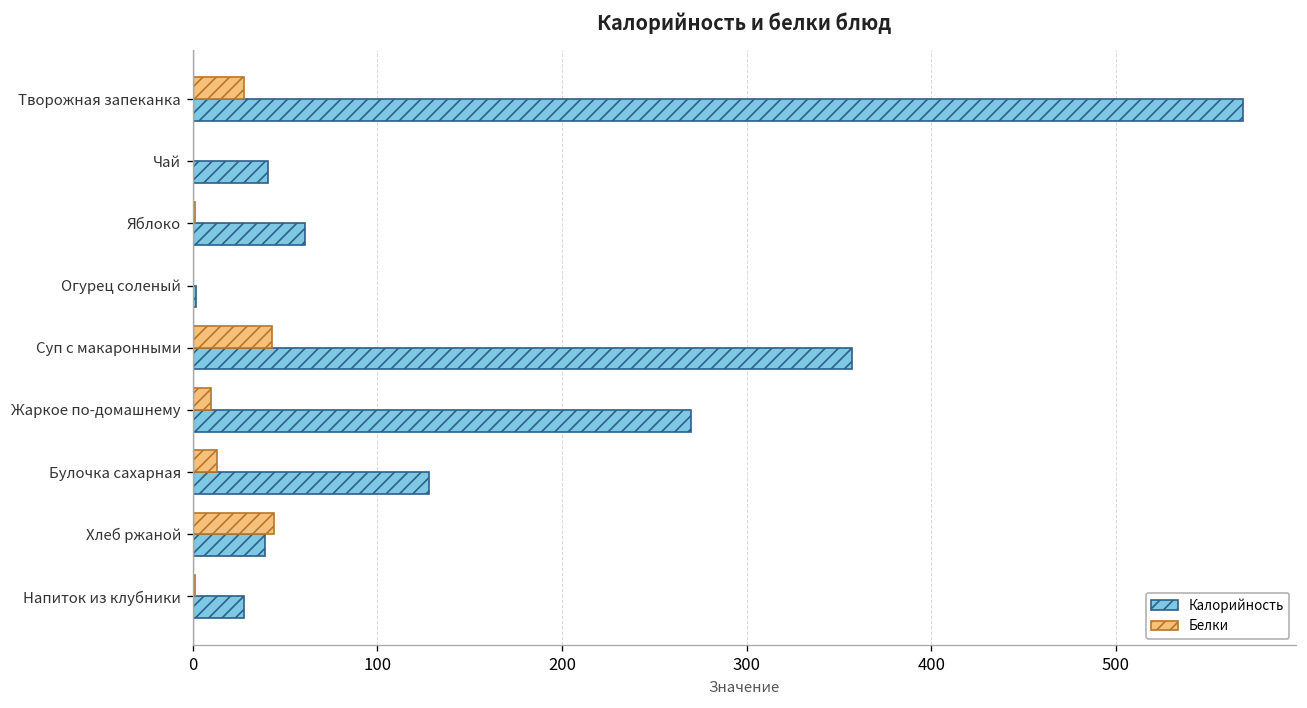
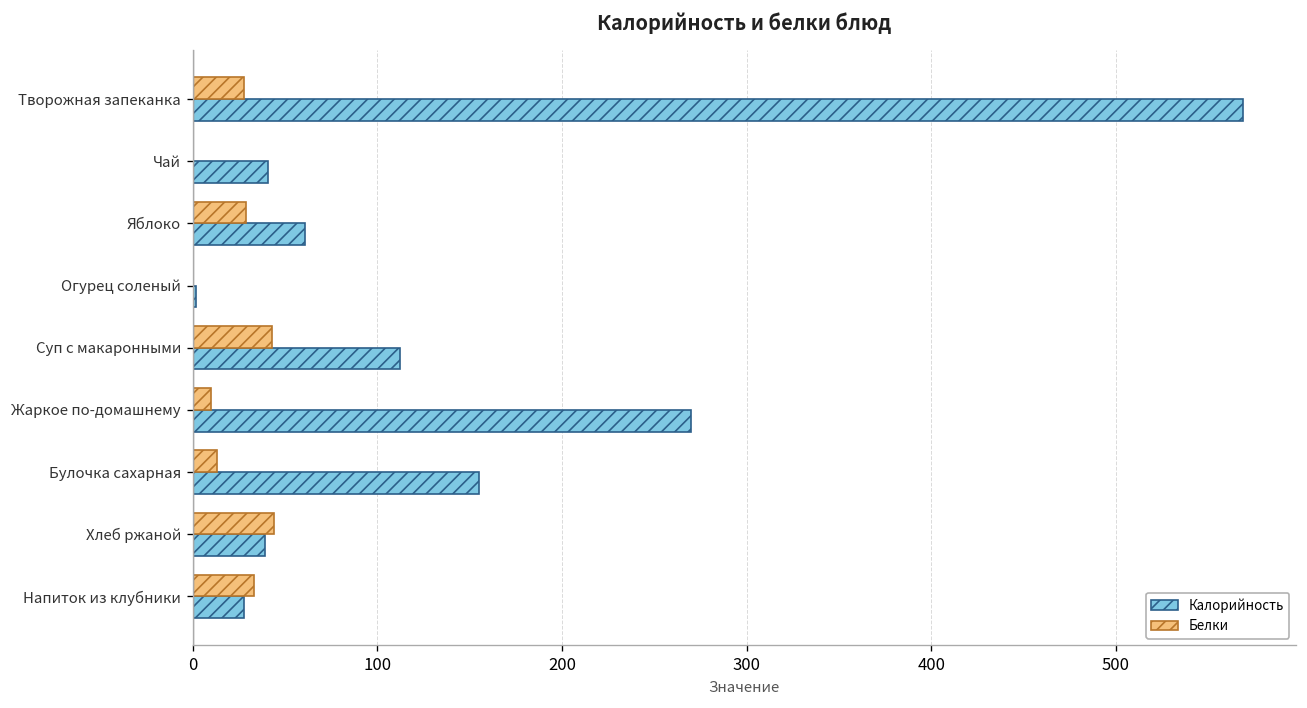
Белки, Яблоко: 1 -> 29
Калорийность, Суп с макаронными: 357 -> 112
Калорийность, Булочка сахарная: 128 -> 155
Белки, Напиток из клубники: 1 -> 33
